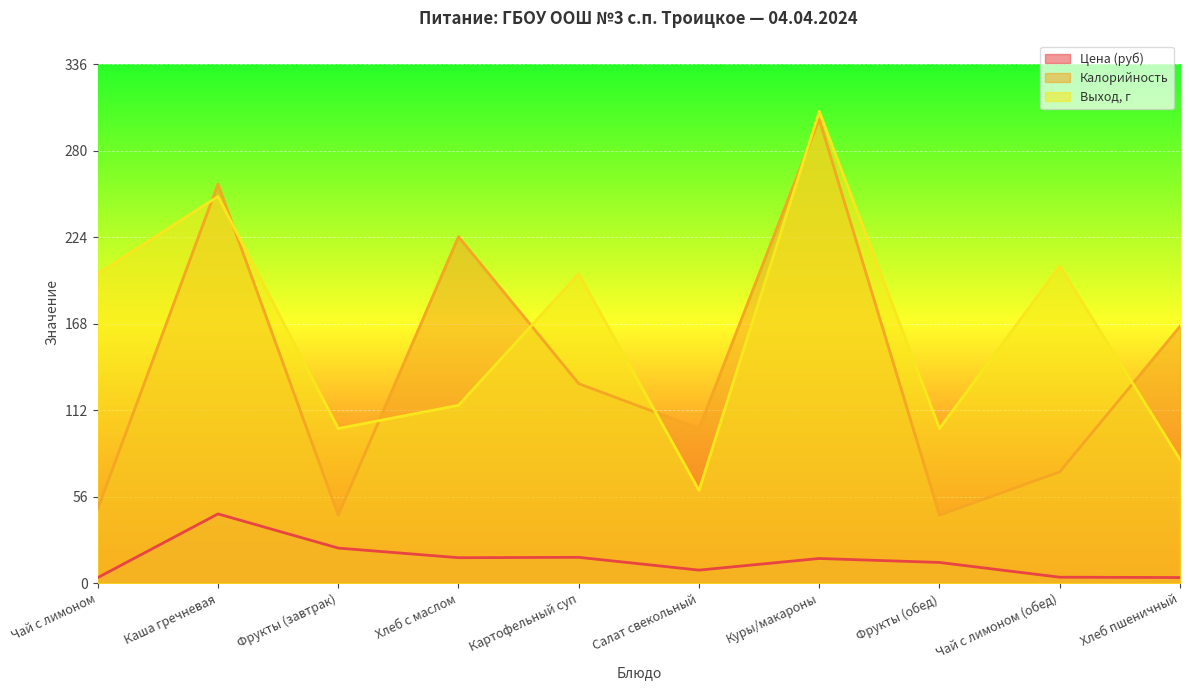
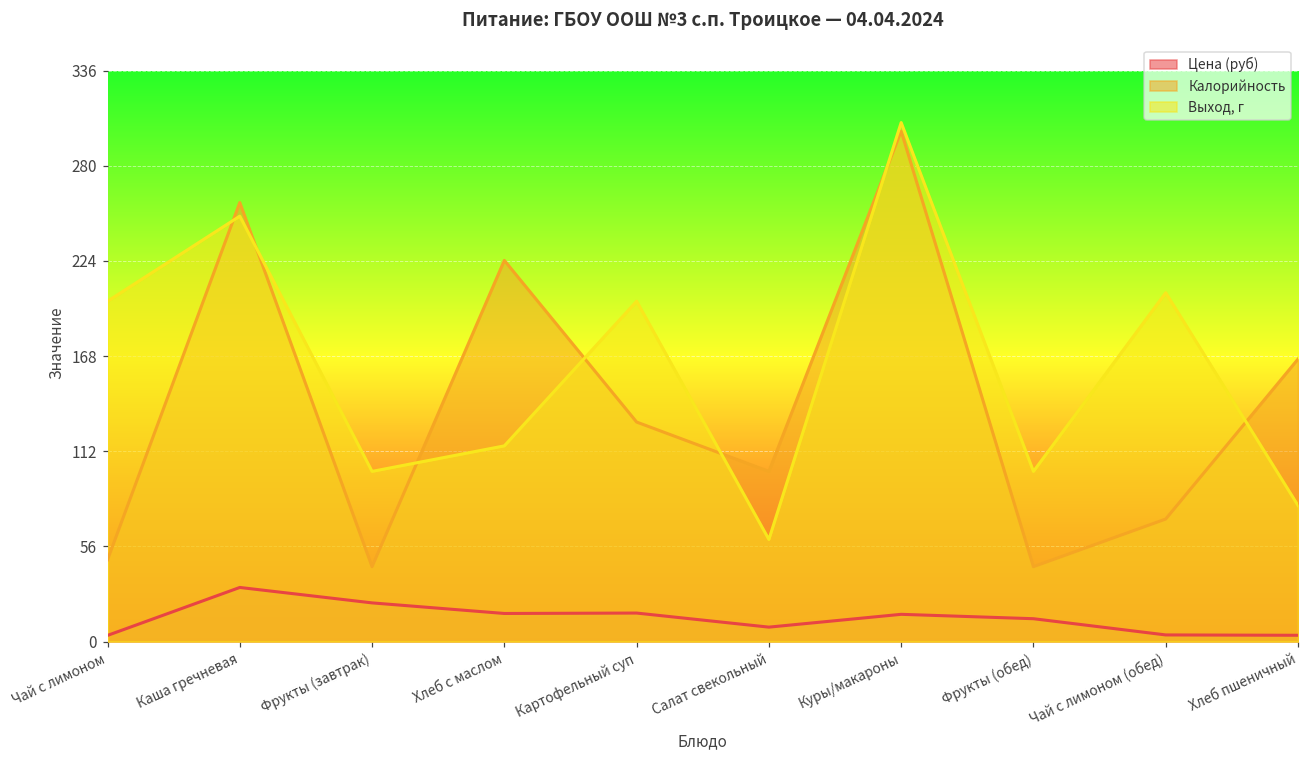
Цена (руб), Каша гречневая: 45 -> 32
